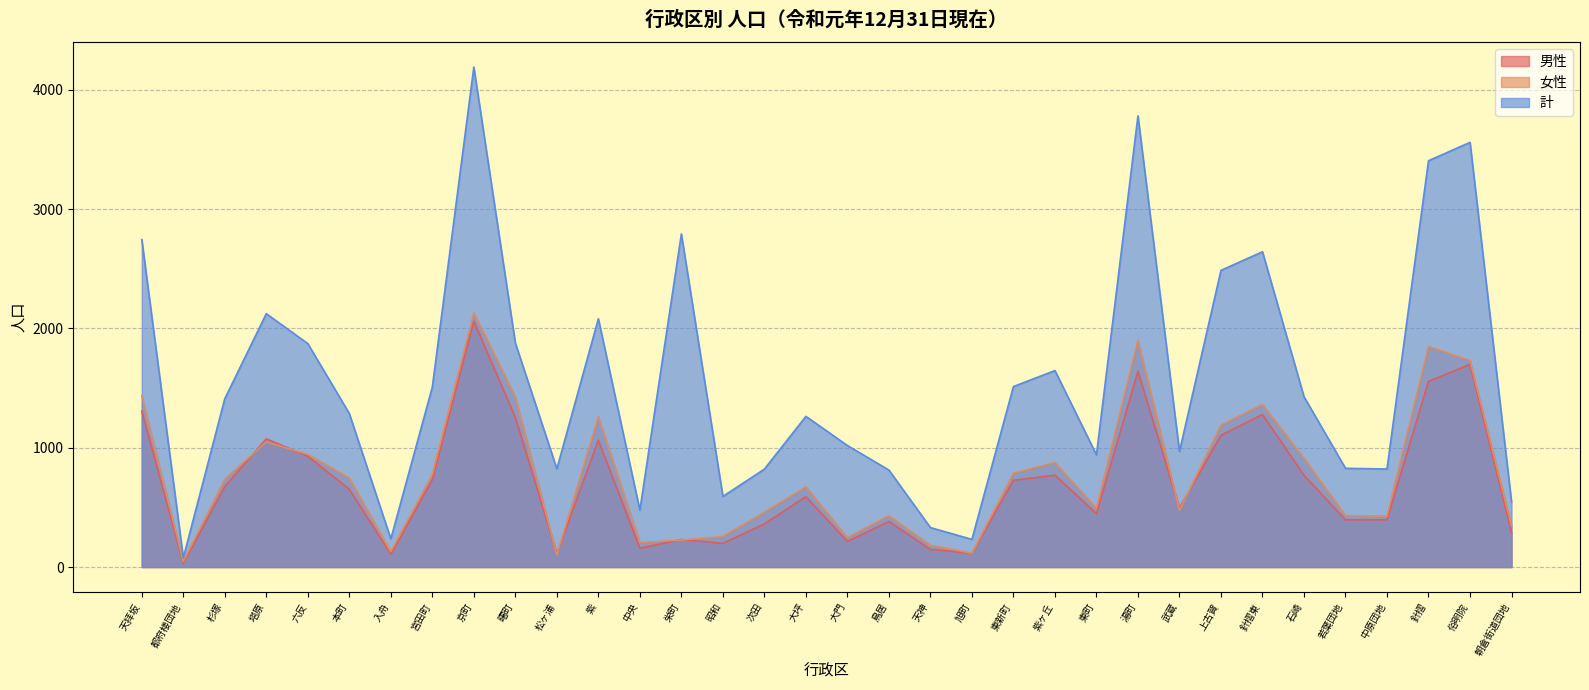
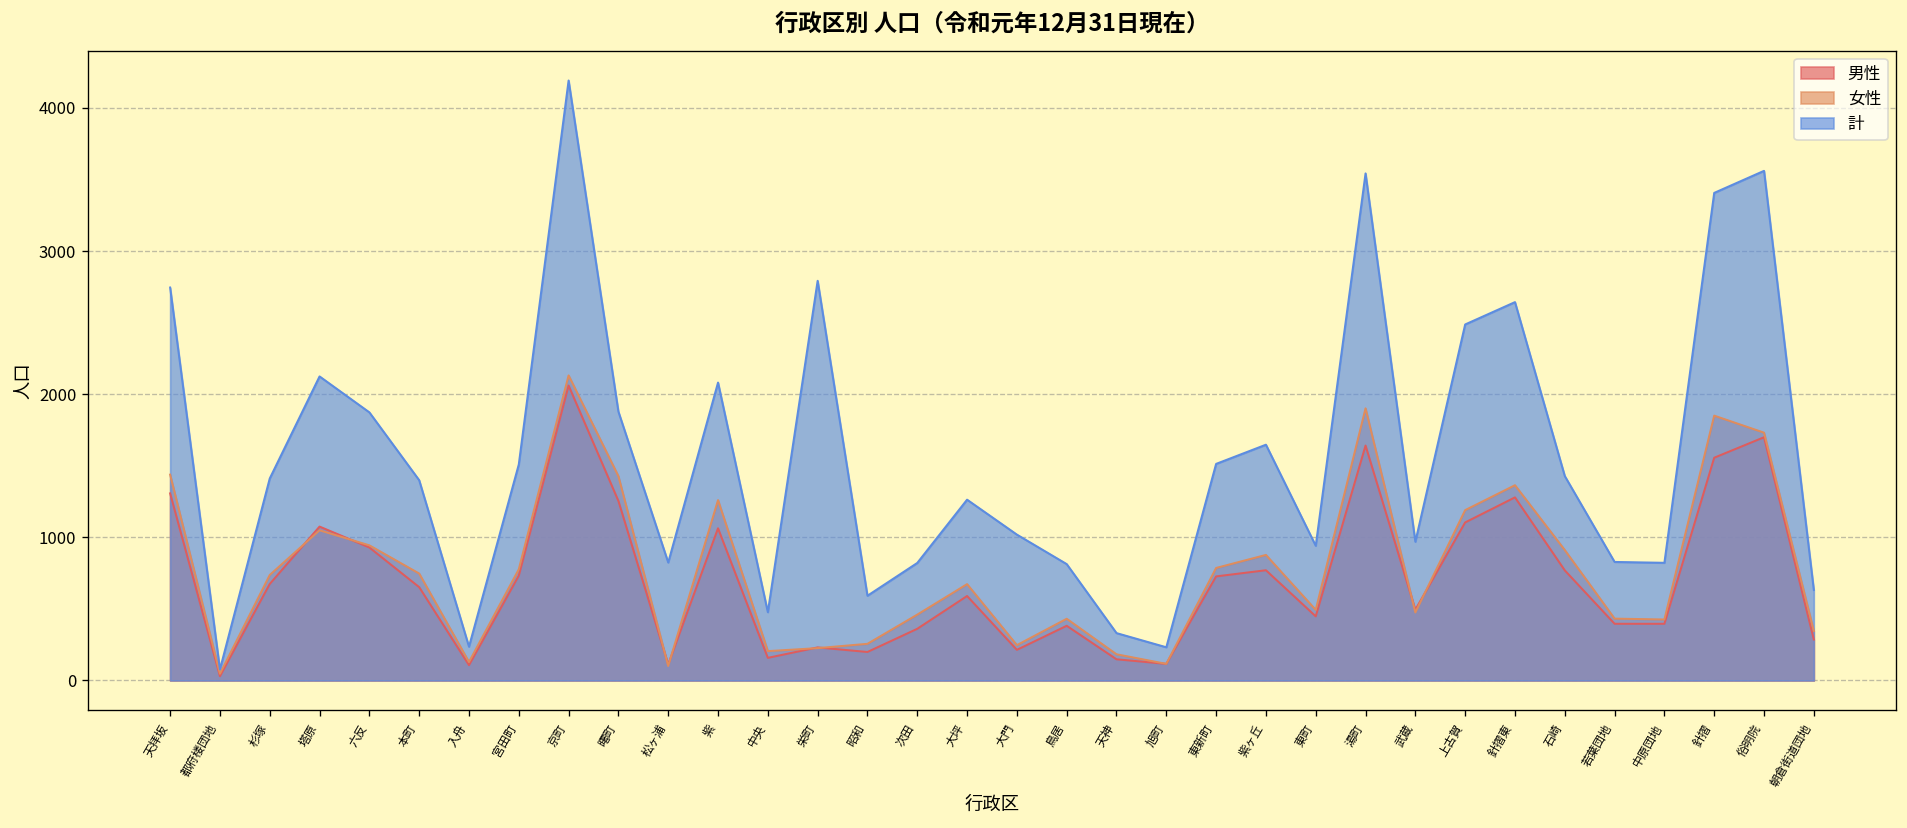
計, 本町: 1290 -> 1400
計, 湯町: 3780 -> 3540
計, 朝倉街道団地: 550 -> 630
